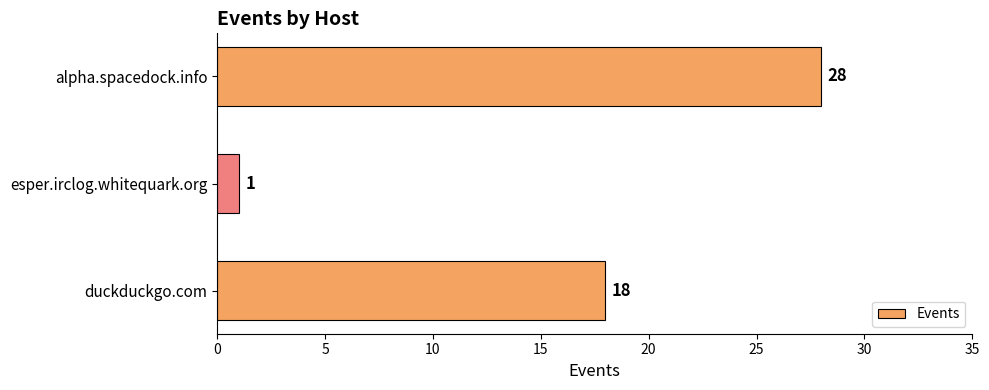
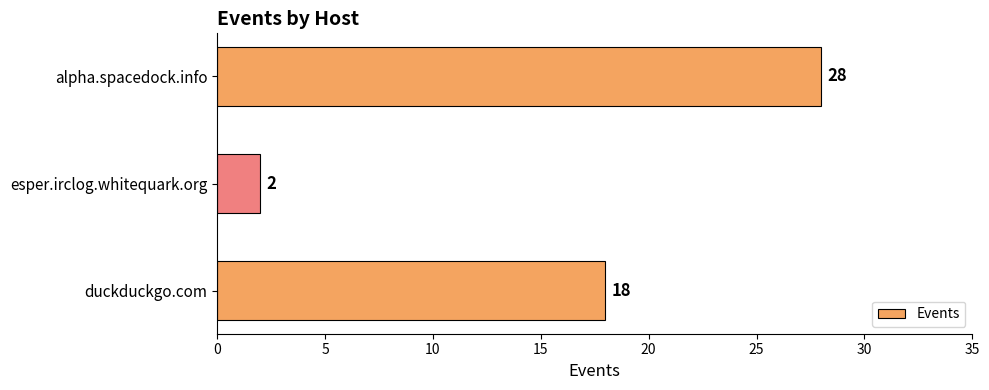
esper.irclog.whitequark.org: 1 -> 2
